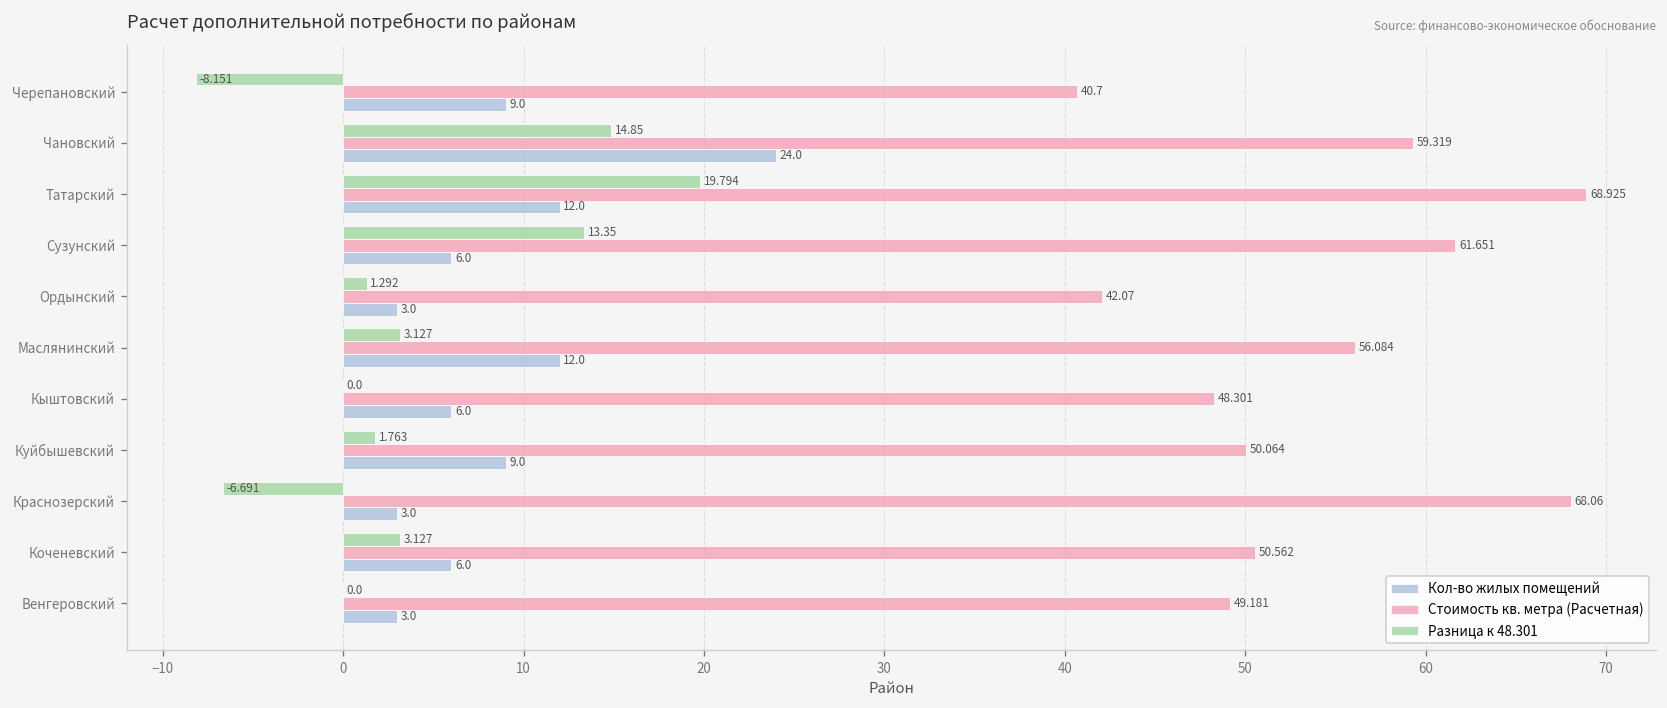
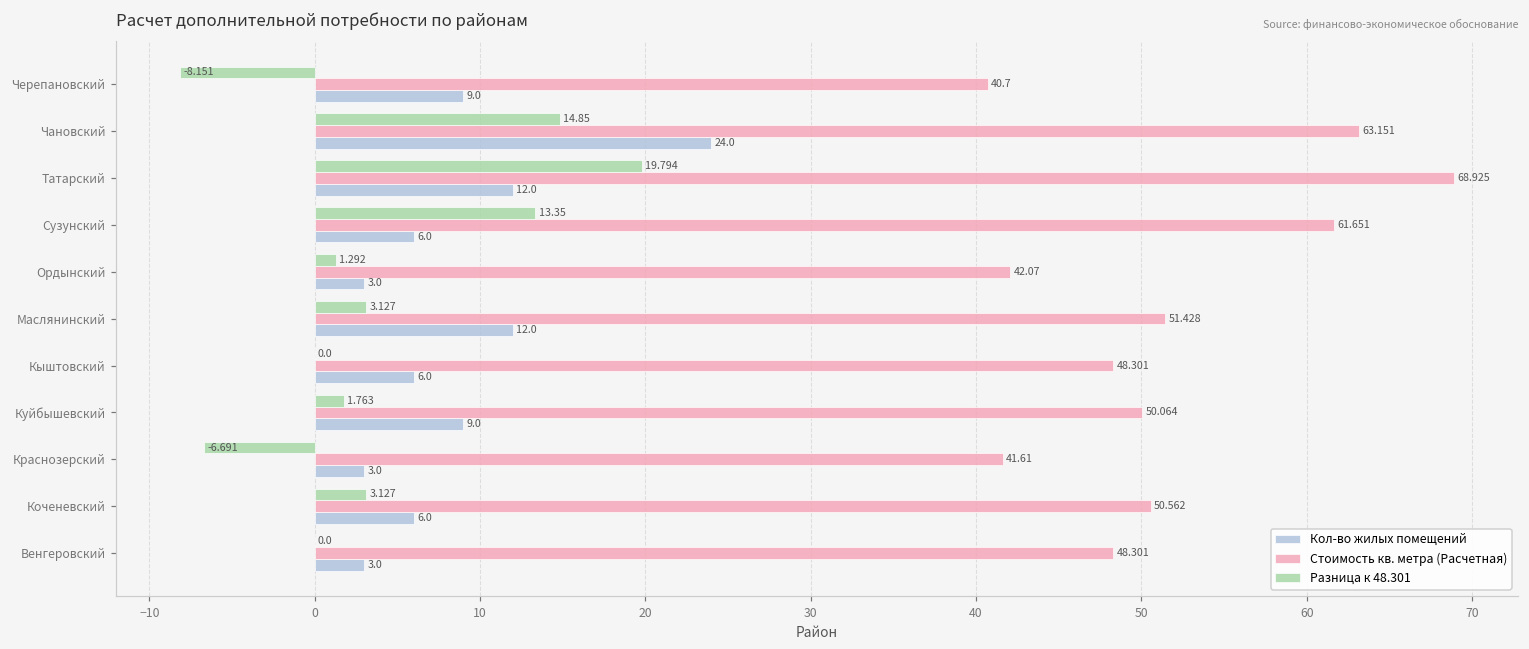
Стоимость кв. метра (Расчетная), Чановский: 59.319 -> 63.151
Стоимость кв. метра (Расчетная), Маслянинский: 56.084 -> 51.428
Стоимость кв. метра (Расчетная), Краснозерский: 68.06 -> 41.61
Стоимость кв. метра (Расчетная), Венгеровский: 49.181 -> 48.301
